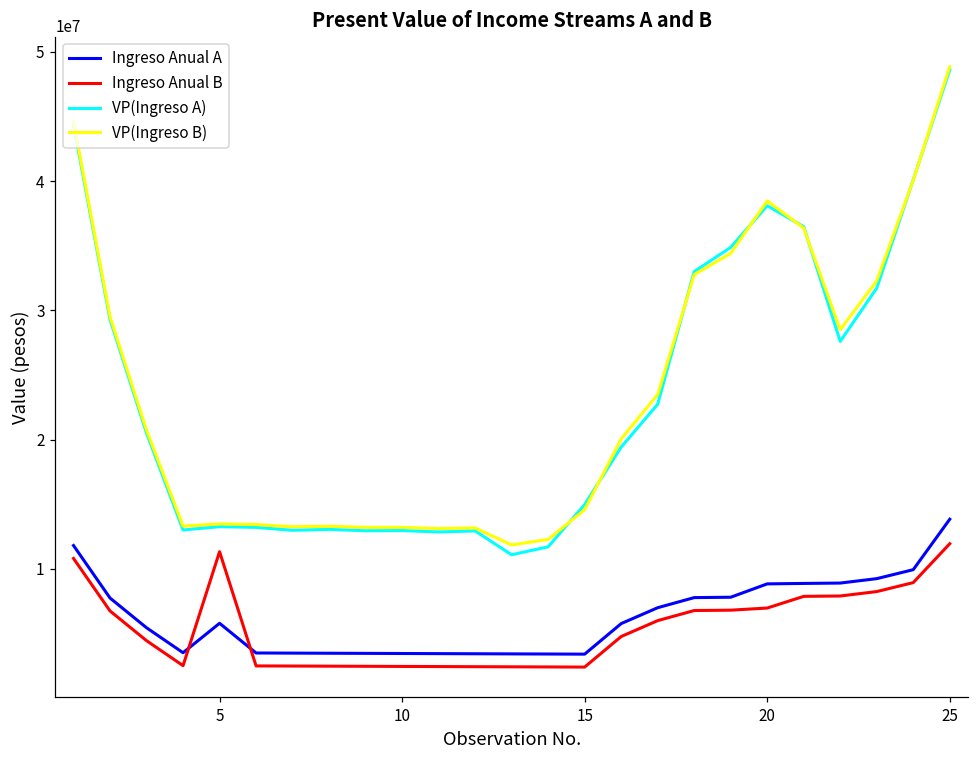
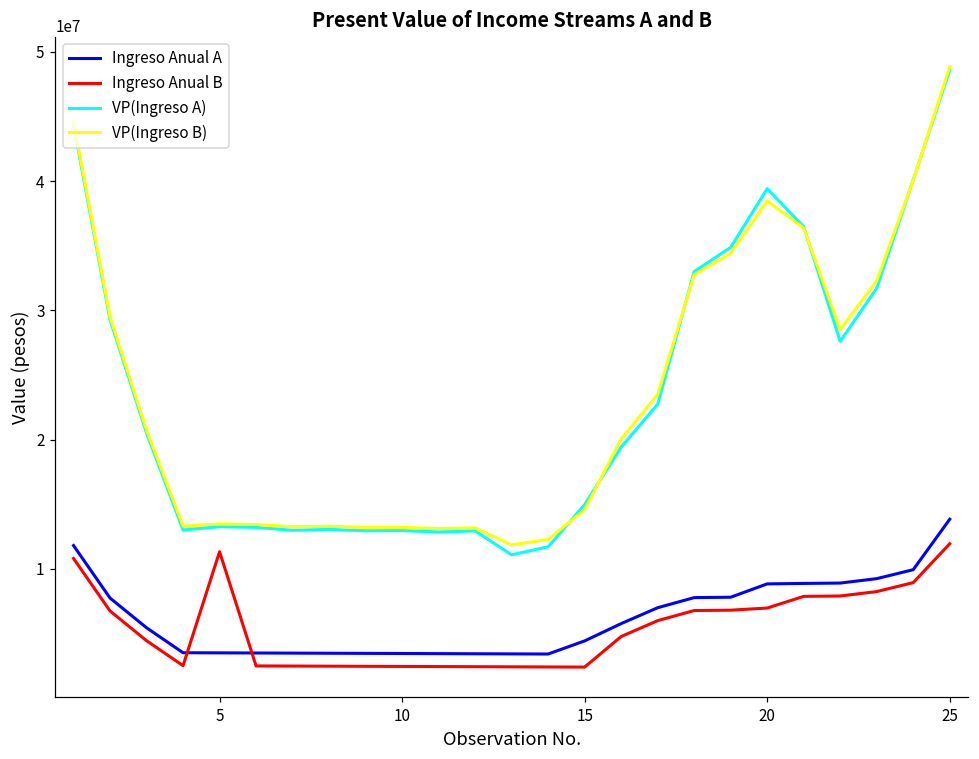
Ingreso Anual A, 5: 5800000 -> 3500000
Ingreso Anual A, 15: 3400000 -> 4400000
VP(Ingreso A), 20: 38100000 -> 39400000
